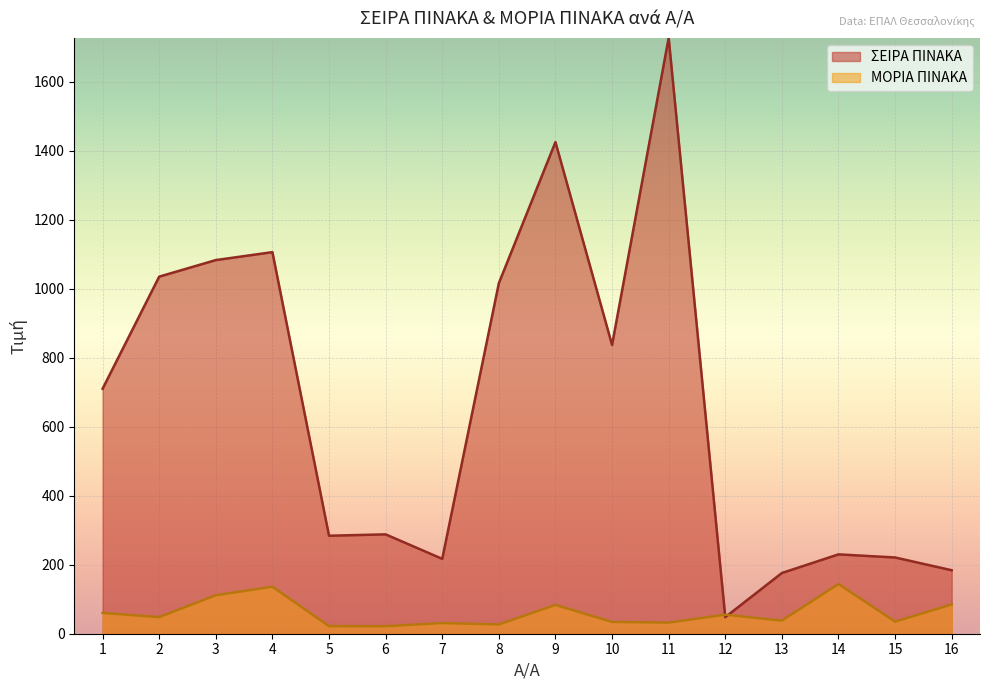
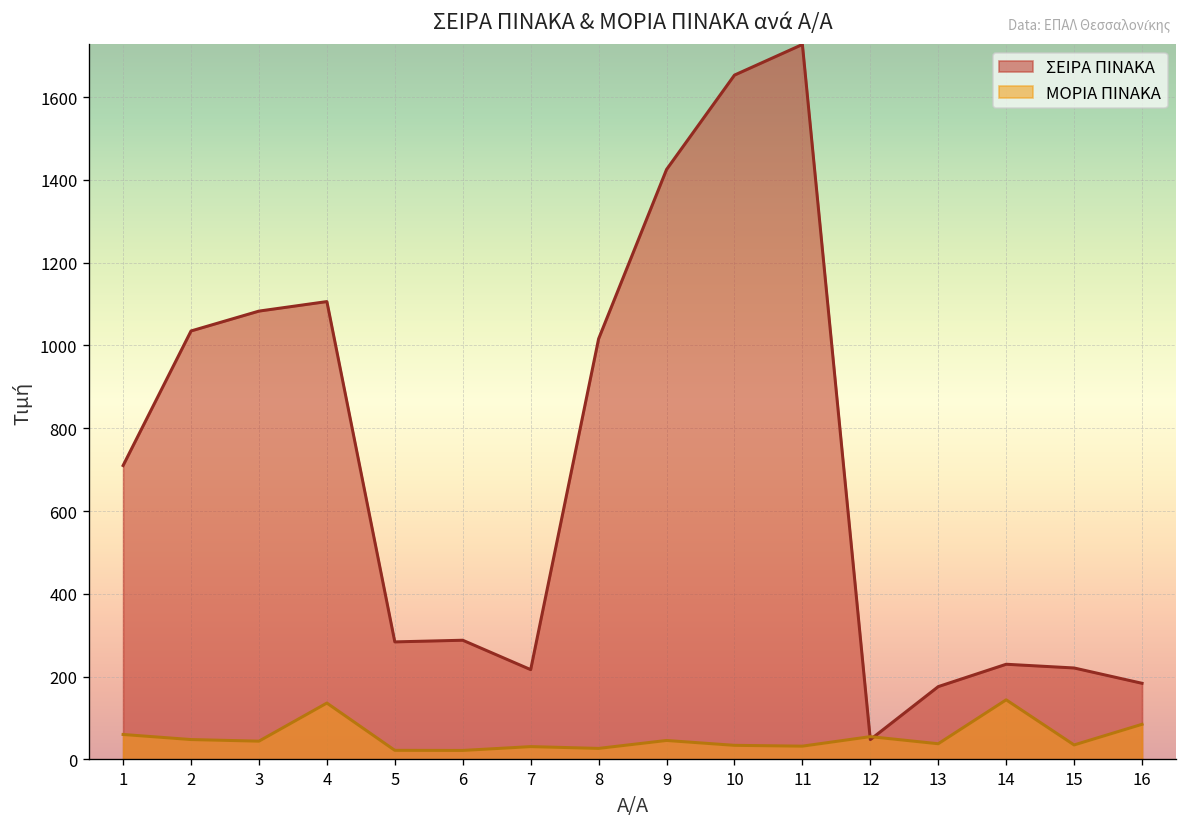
ΜΟΡΙΑ ΠΙΝΑΚΑ, 3: 110 -> 40
ΜΟΡΙΑ ΠΙΝΑΚΑ, 9: 80 -> 50
ΣΕΙΡΑ ΠΙΝΑΚΑ, 10: 840 -> 1650
